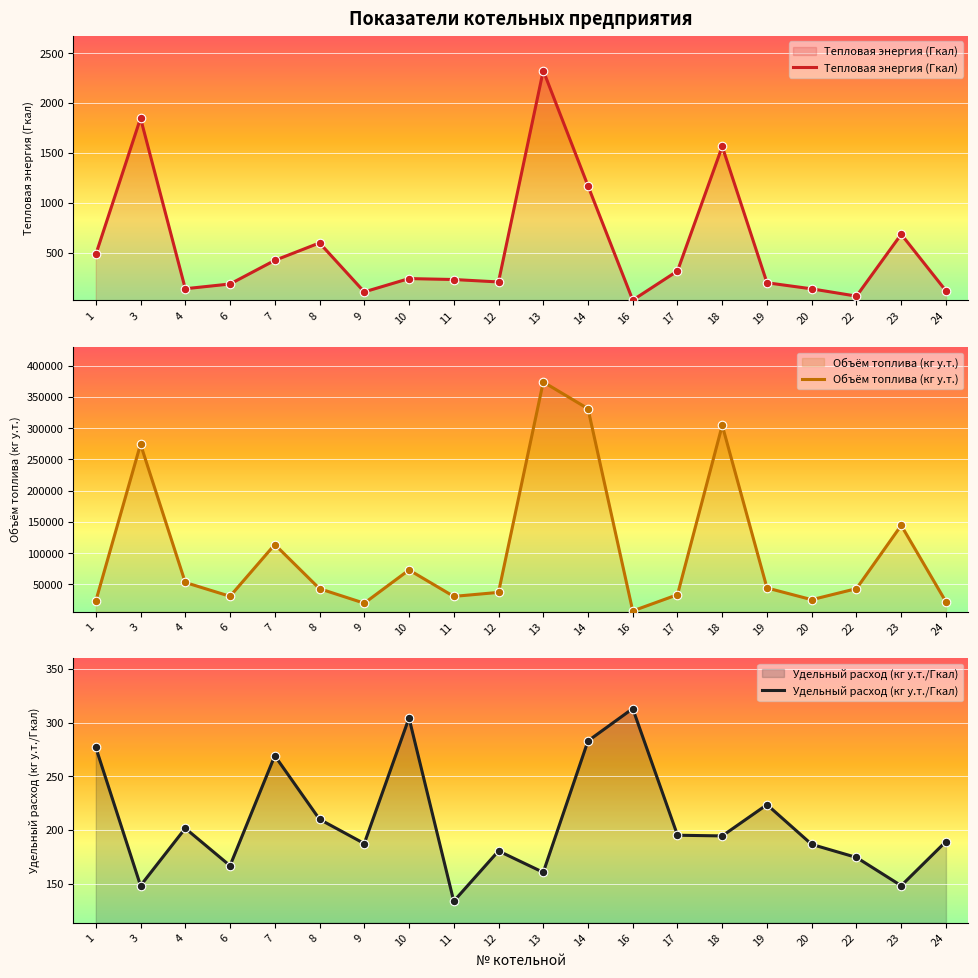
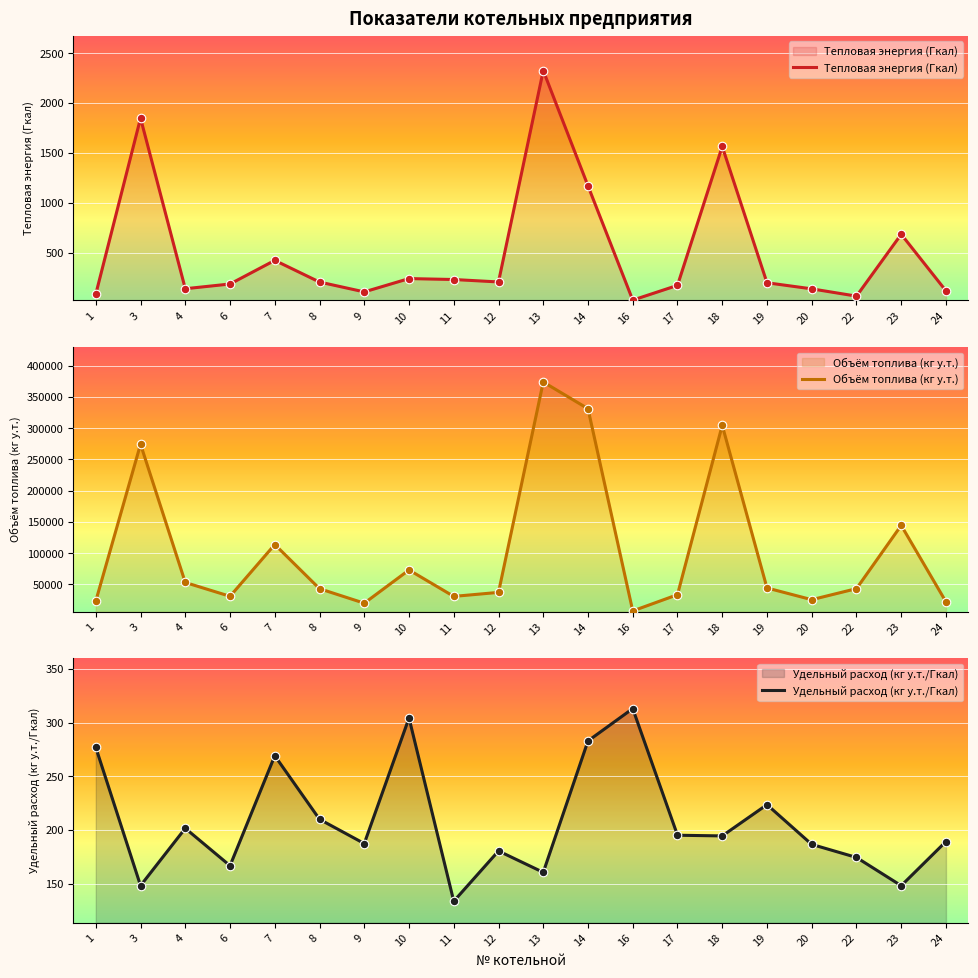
Показатели котельных предприятия, 1: 500 -> 100
Показатели котельных предприятия, 8: 600 -> 200
Показатели котельных предприятия, 17: 300 -> 200
